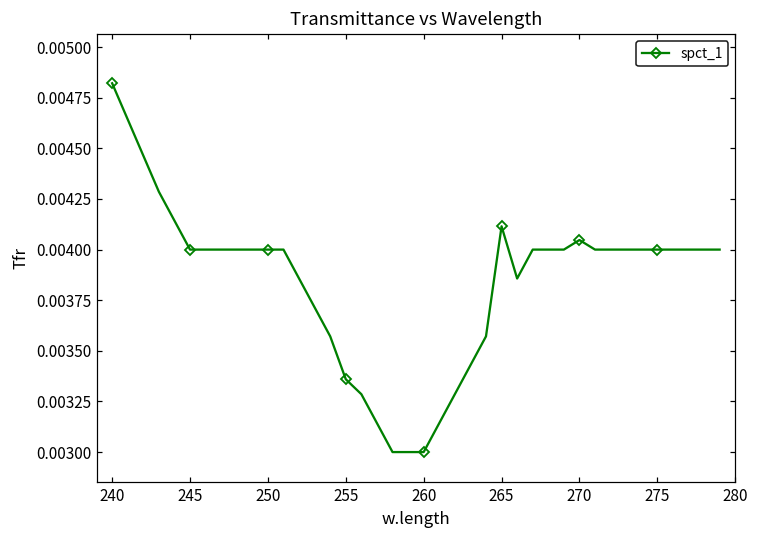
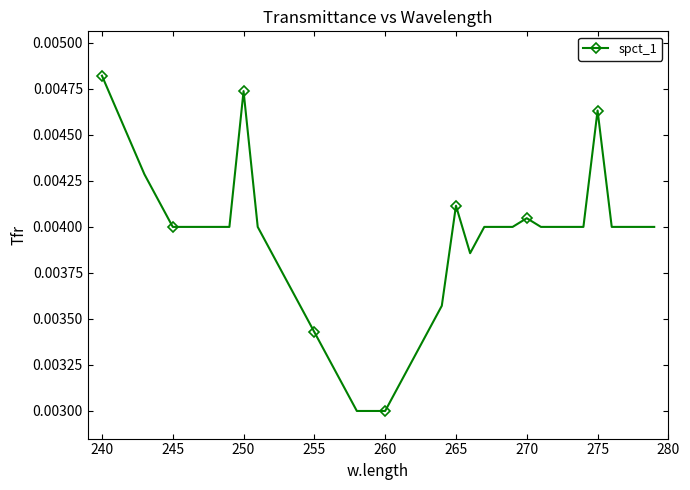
250: 0.00400 -> 0.00474
255: 0.00336 -> 0.00343
275: 0.00400 -> 0.00463
